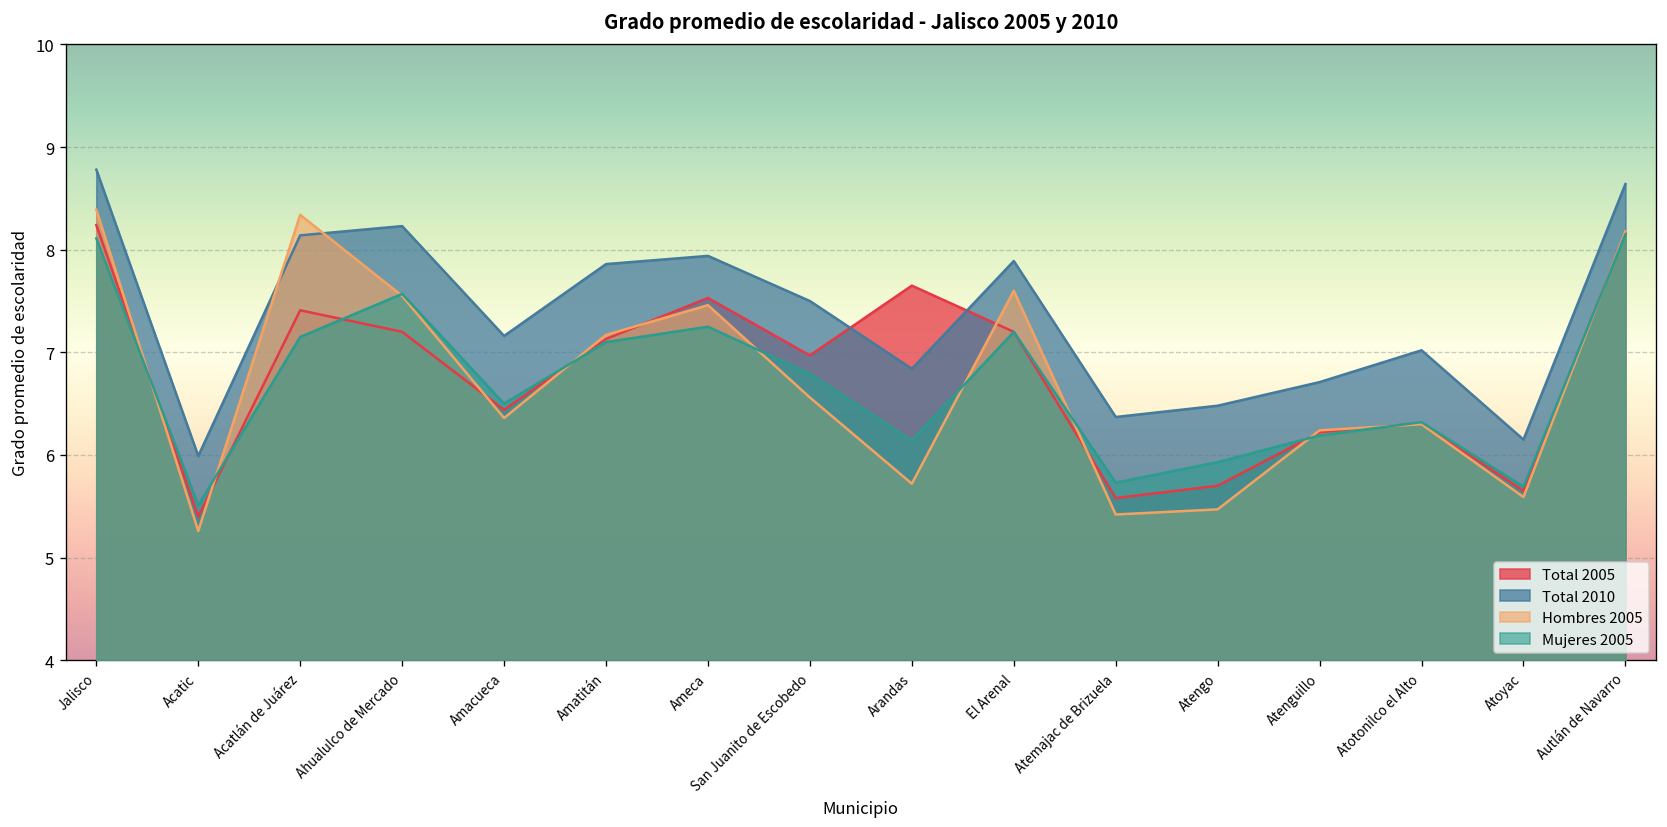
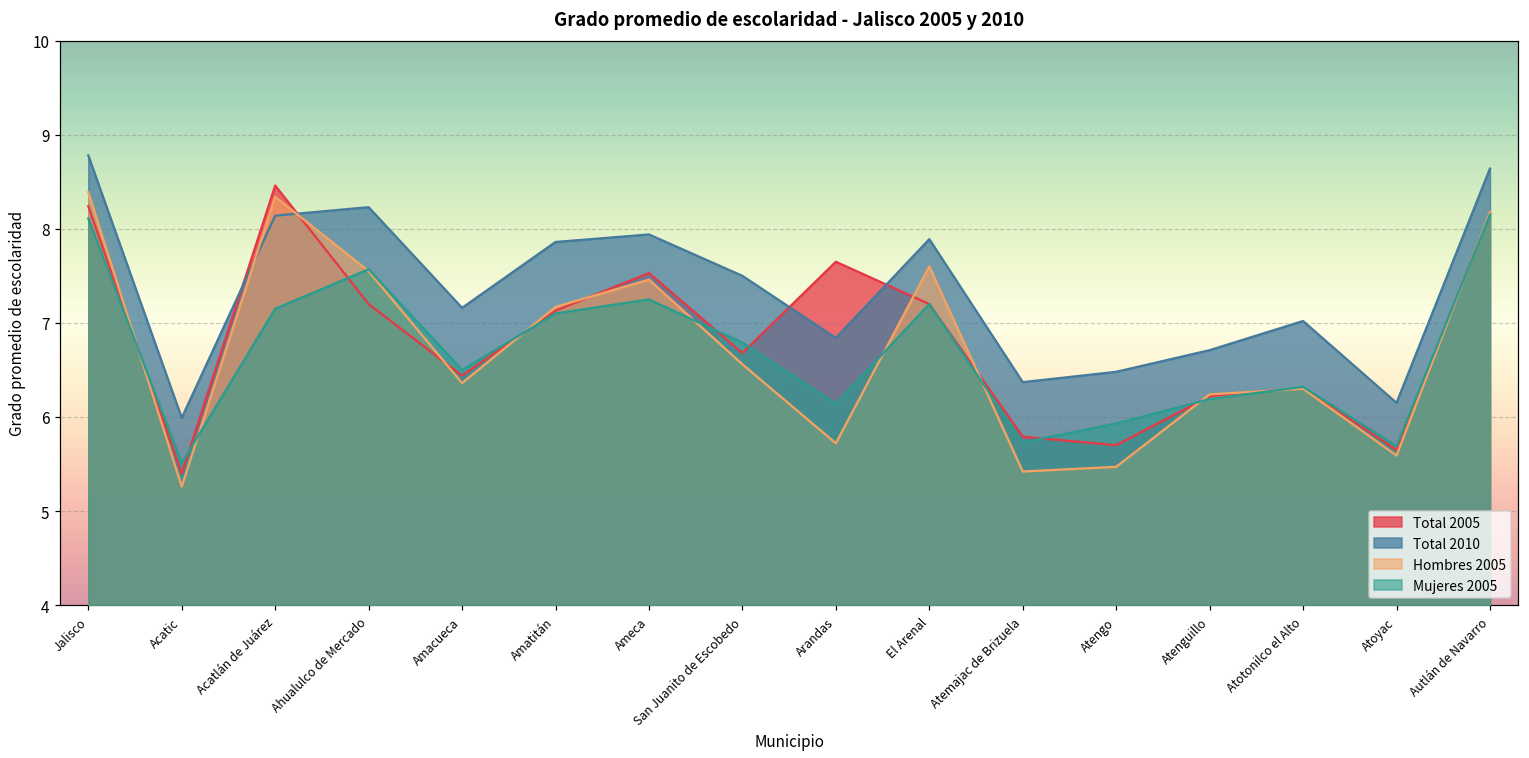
Total 2005, Acatlán de Juárez: 7.4 -> 8.5
Total 2005, San Juanito de Escobedo: 7.0 -> 6.7
Total 2005, Atemajac de Brizuela: 5.6 -> 5.8
